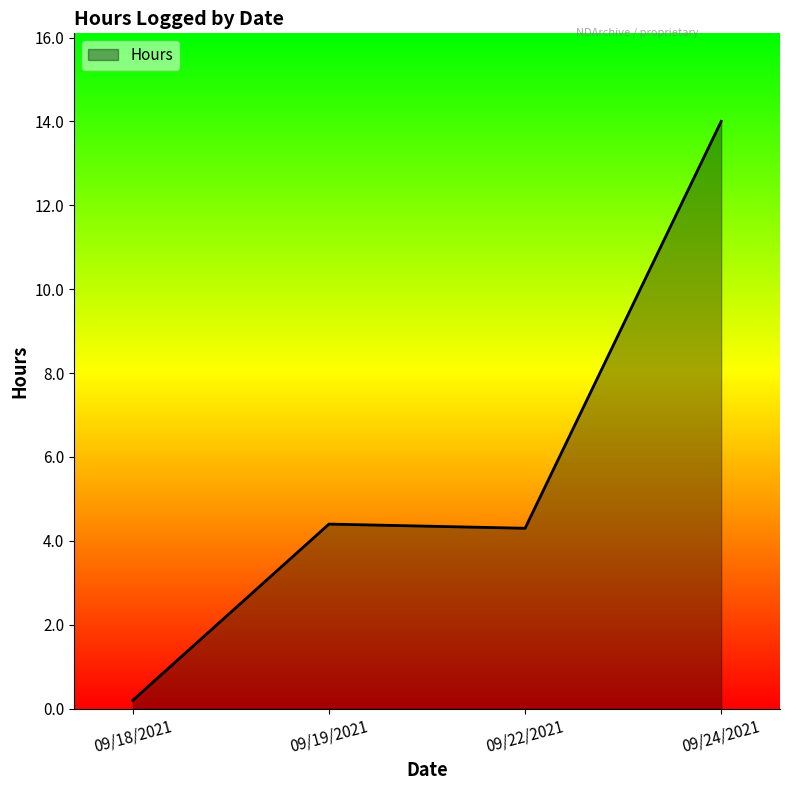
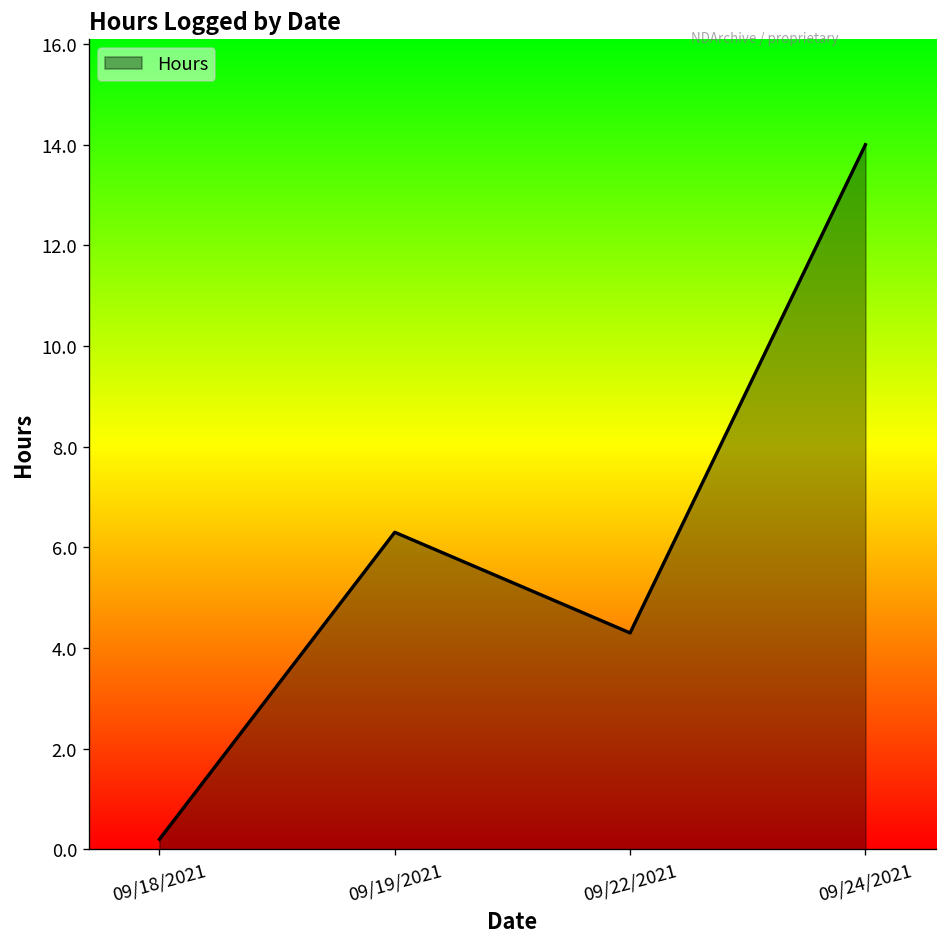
09/19/2021: 4.4 -> 6.3
